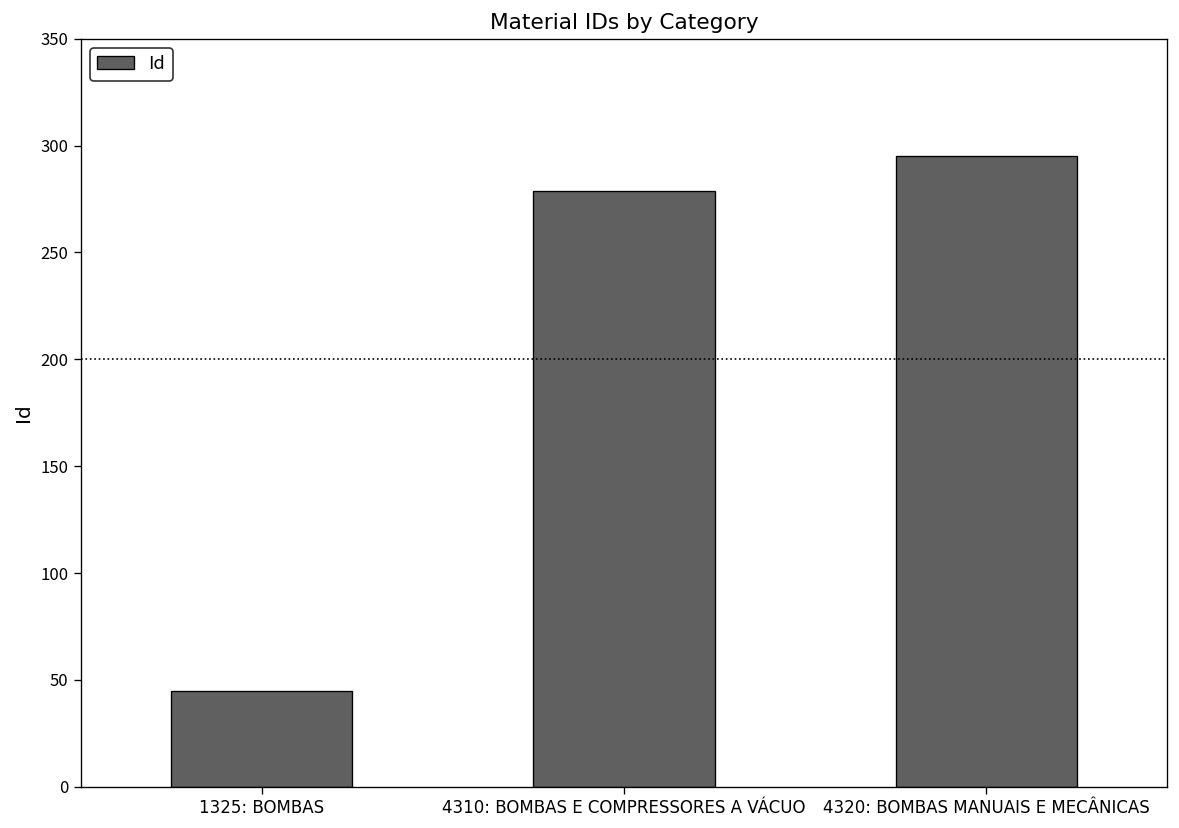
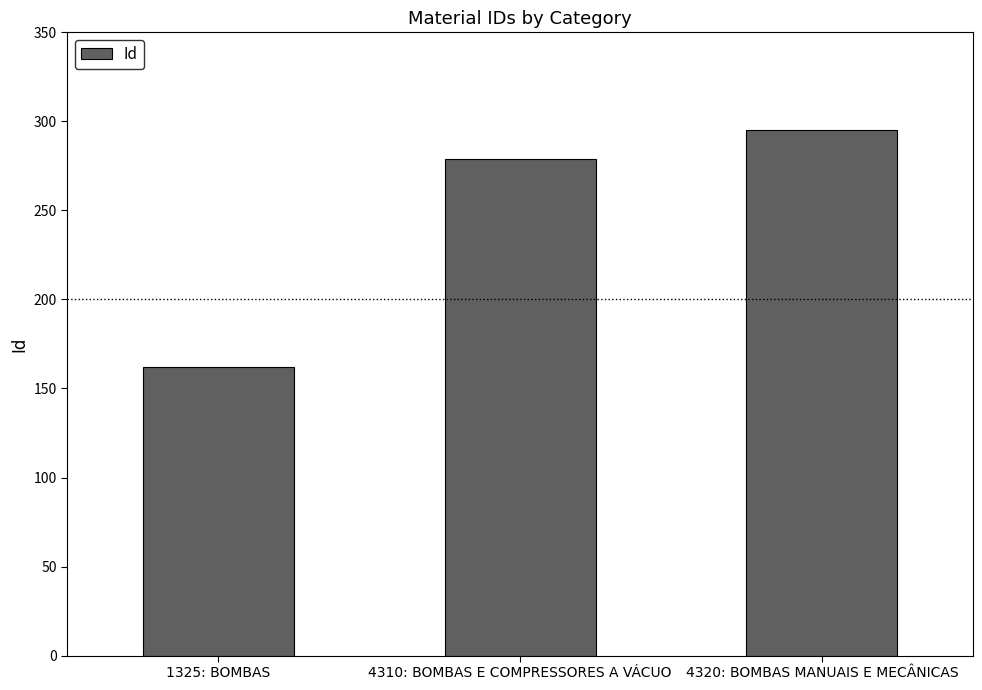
1325: BOMBAS: 45 -> 162
